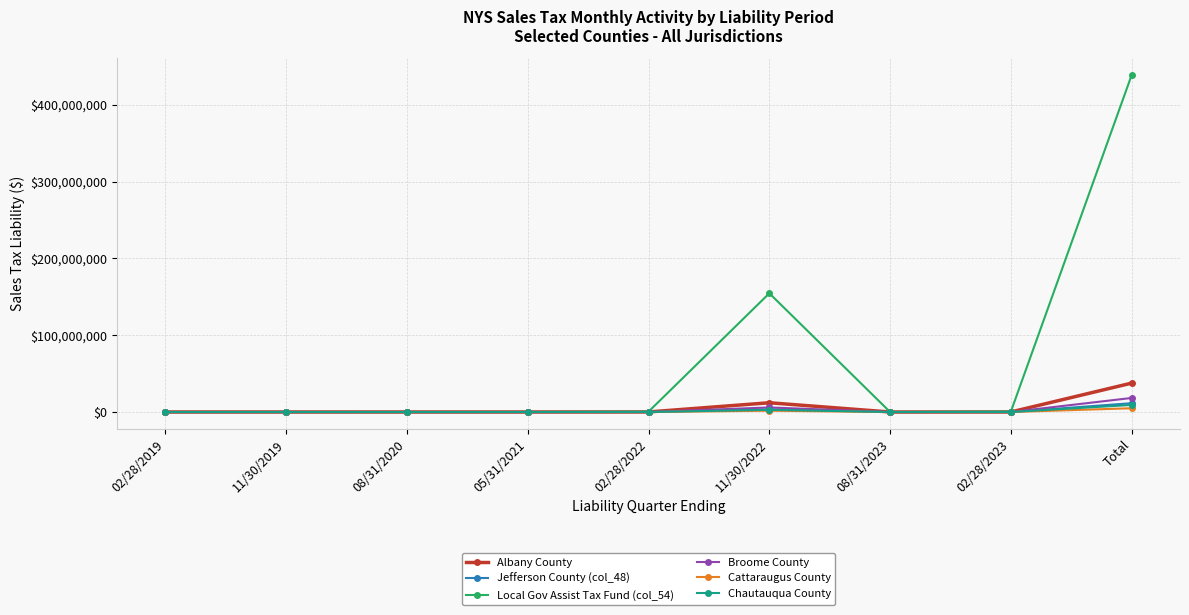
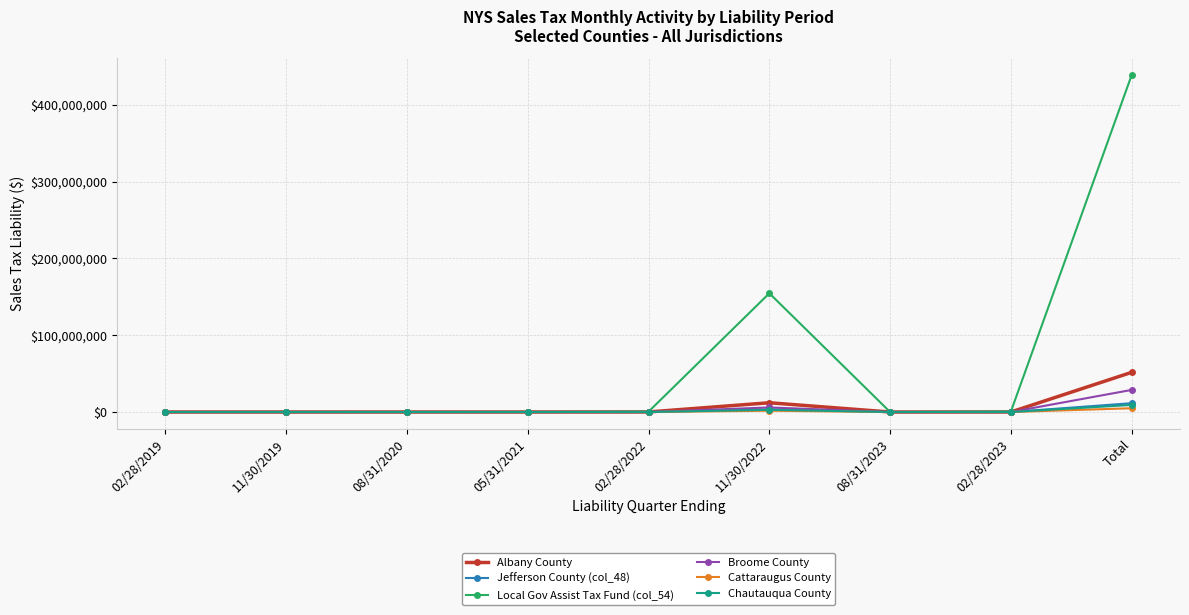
Albany County, Total: $40,000,000 -> $50,000,000
Broome County, Total: $20,000,000 -> $30,000,000
